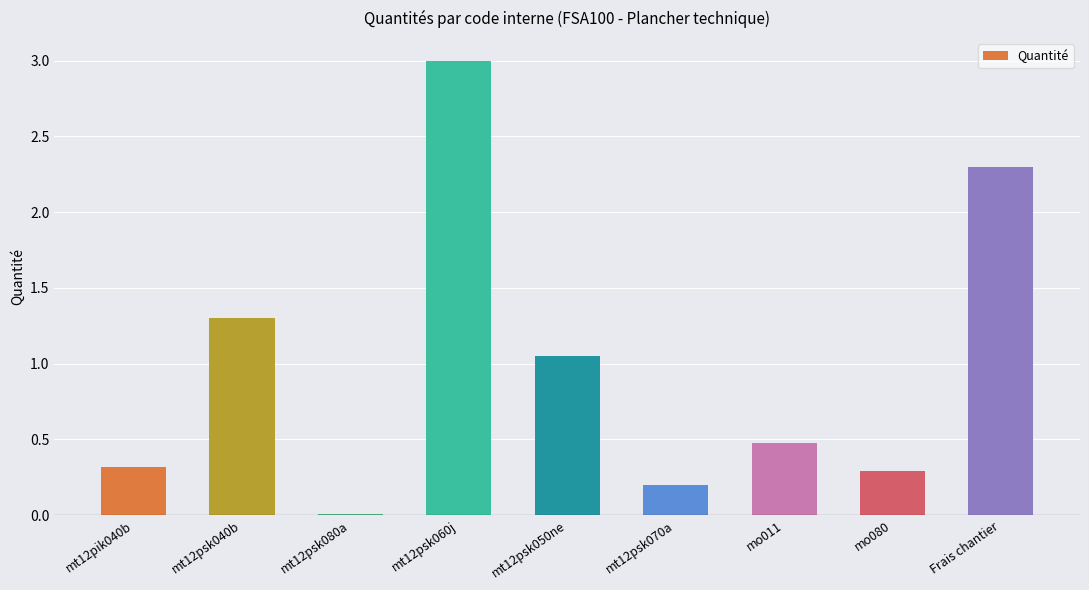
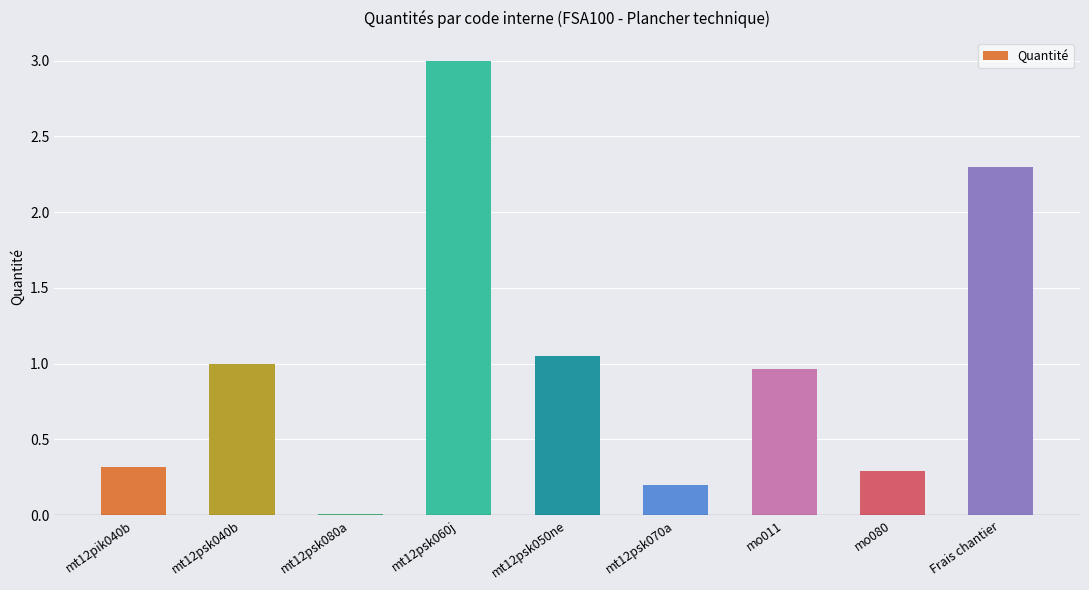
mt12psk040b: 1.3 -> 1.0
mo011: 0.47 -> 0.96
